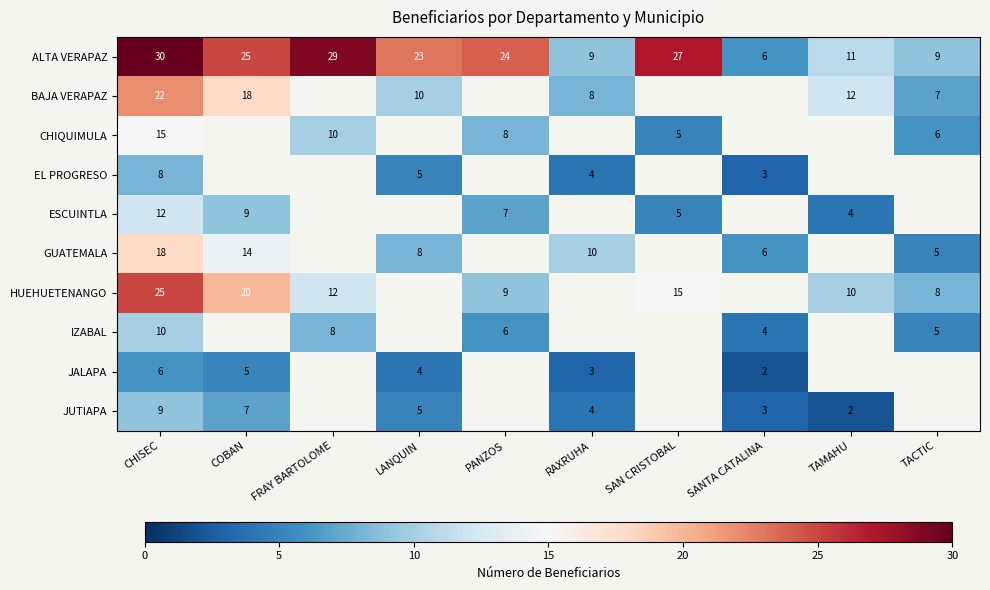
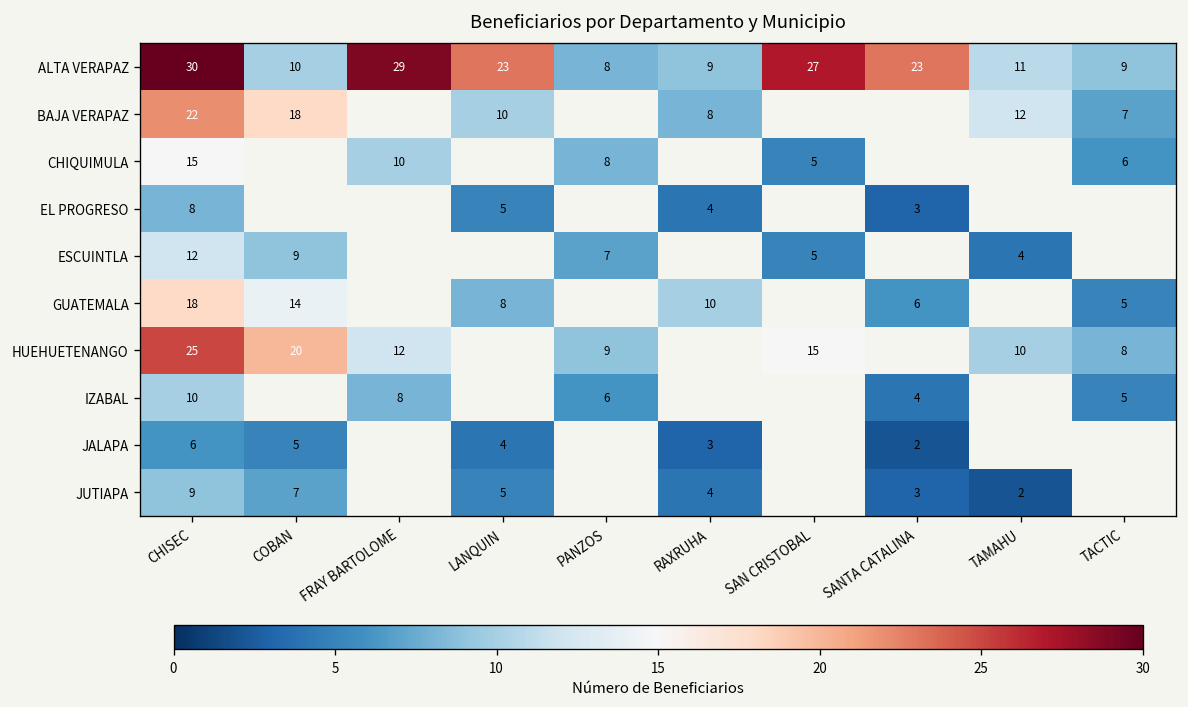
ALTA VERAPAZ, COBAN: 25 -> 10
ALTA VERAPAZ, PANZOS: 24 -> 8
ALTA VERAPAZ, SANTA CATALINA: 6 -> 23
